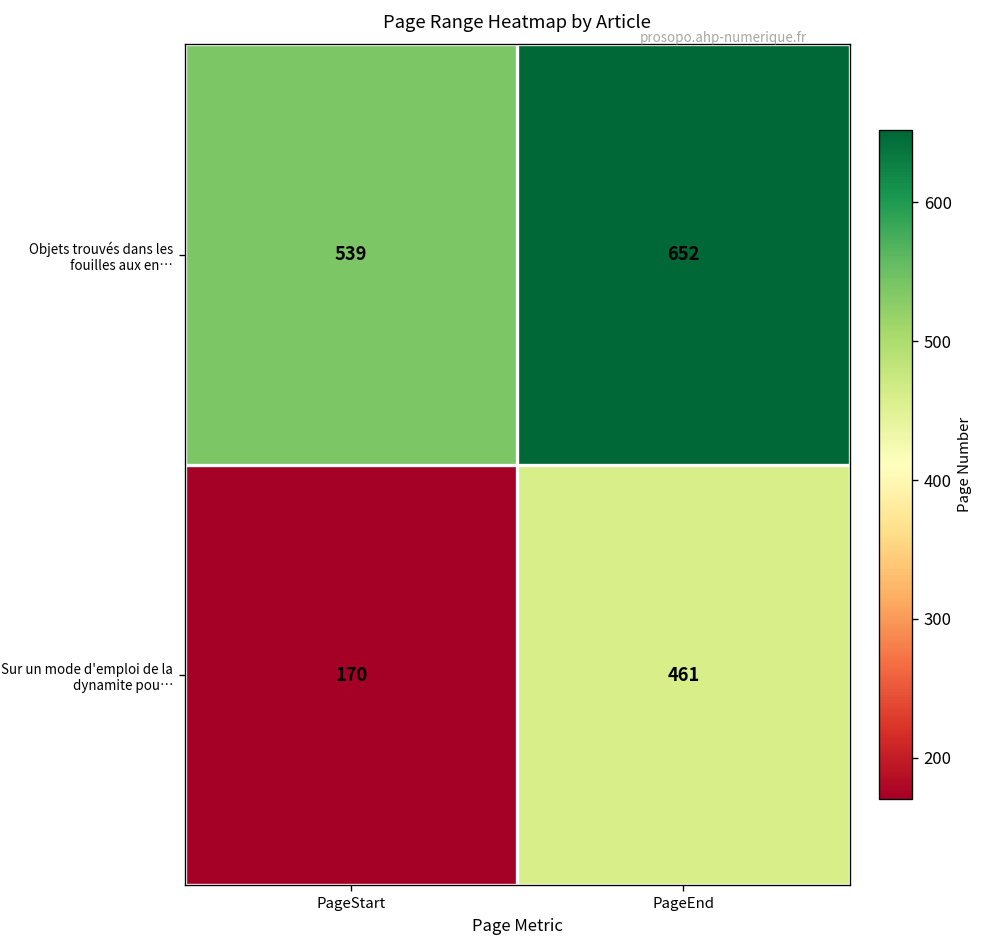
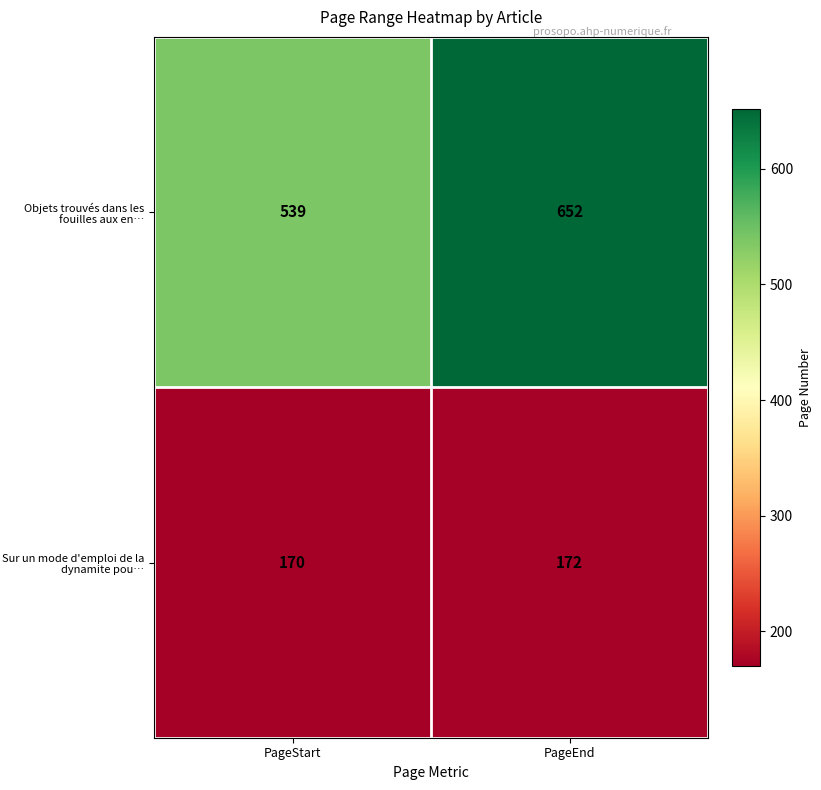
Sur un mode d'emploi de la dynamite pou…, PageEnd: 461 -> 172
